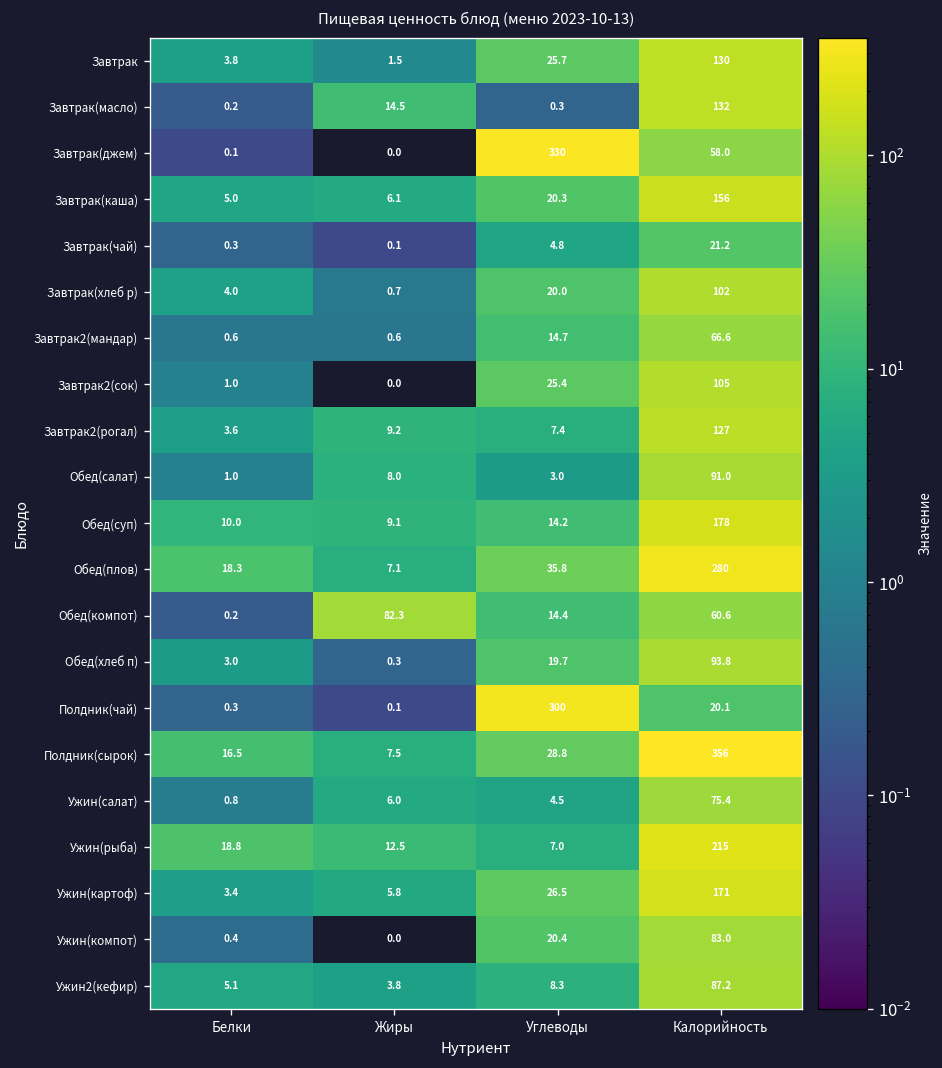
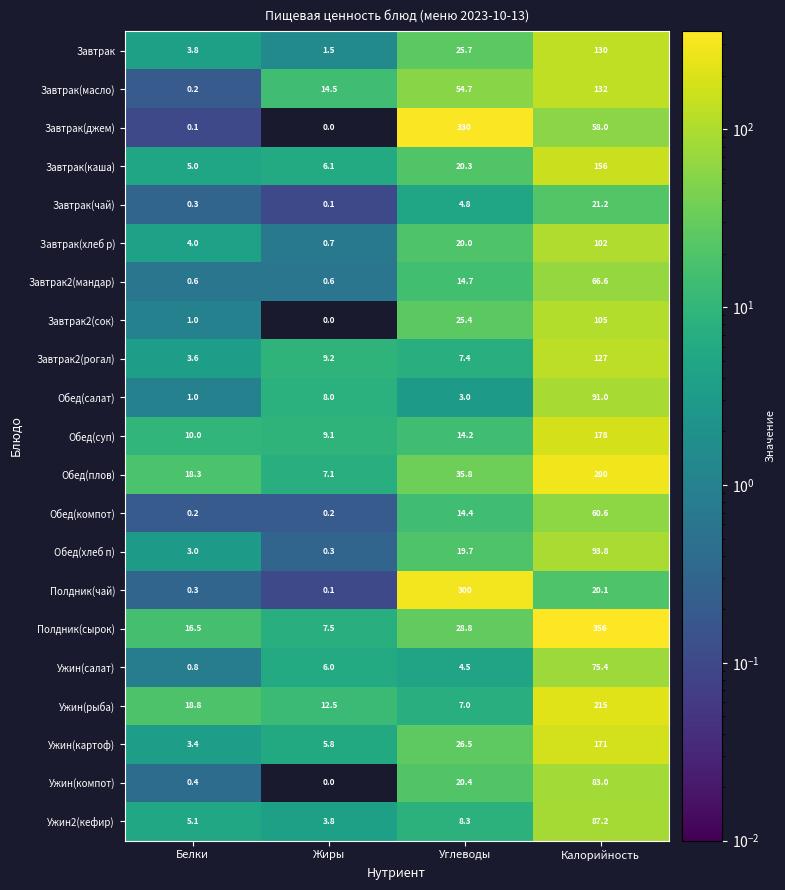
Завтрак(масло), Углеводы: 0.3 -> 54.7
Обед(компот), Жиры: 82.3 -> 0.2
